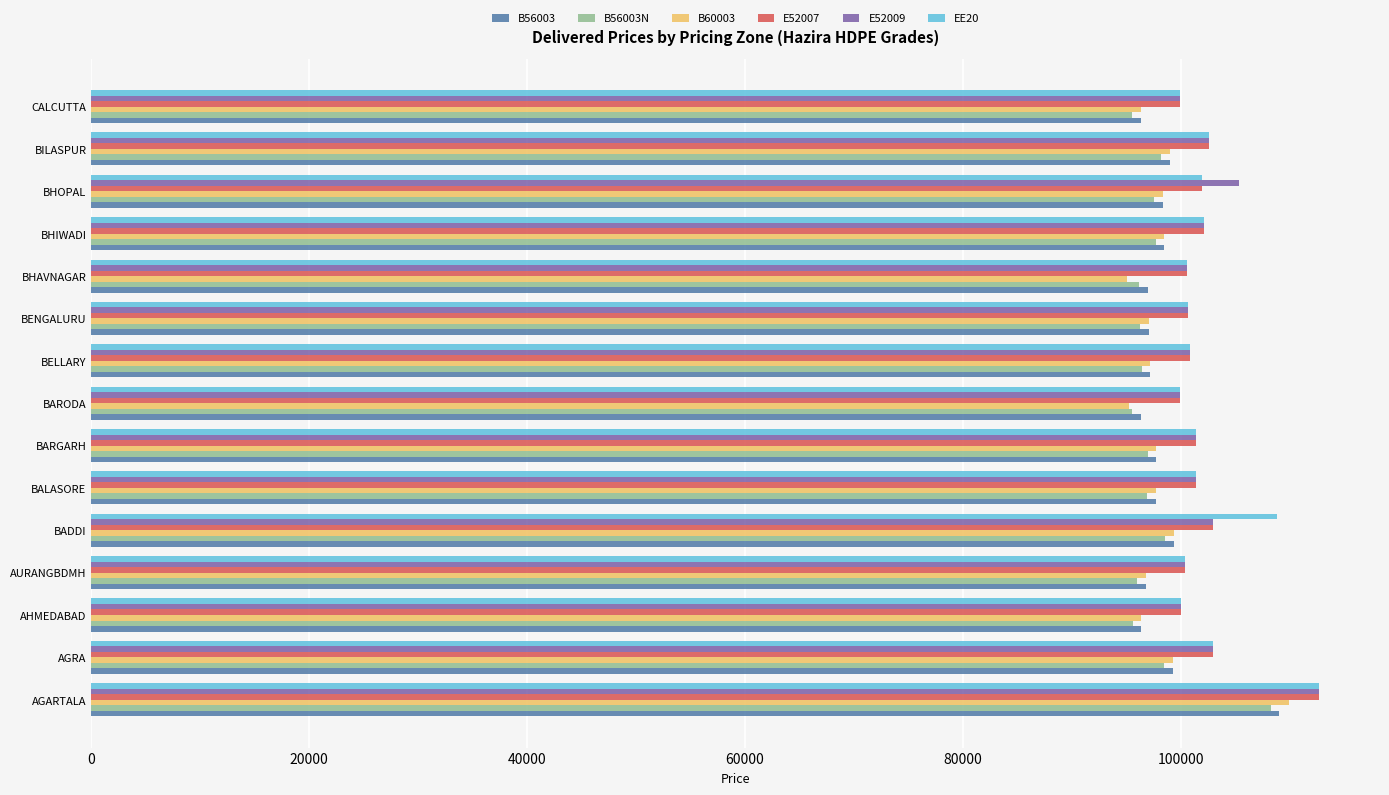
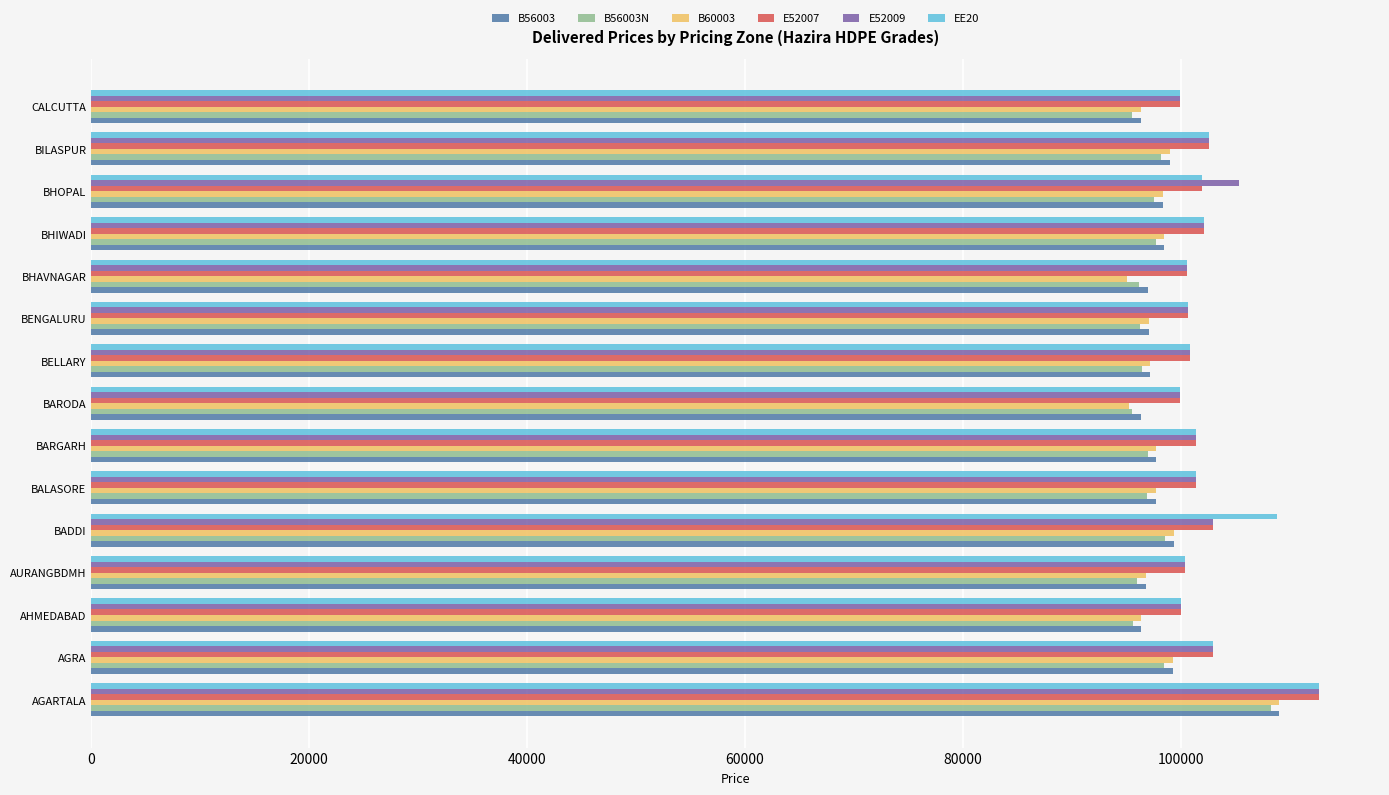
B60003, AGARTALA: 109900 -> 109000
